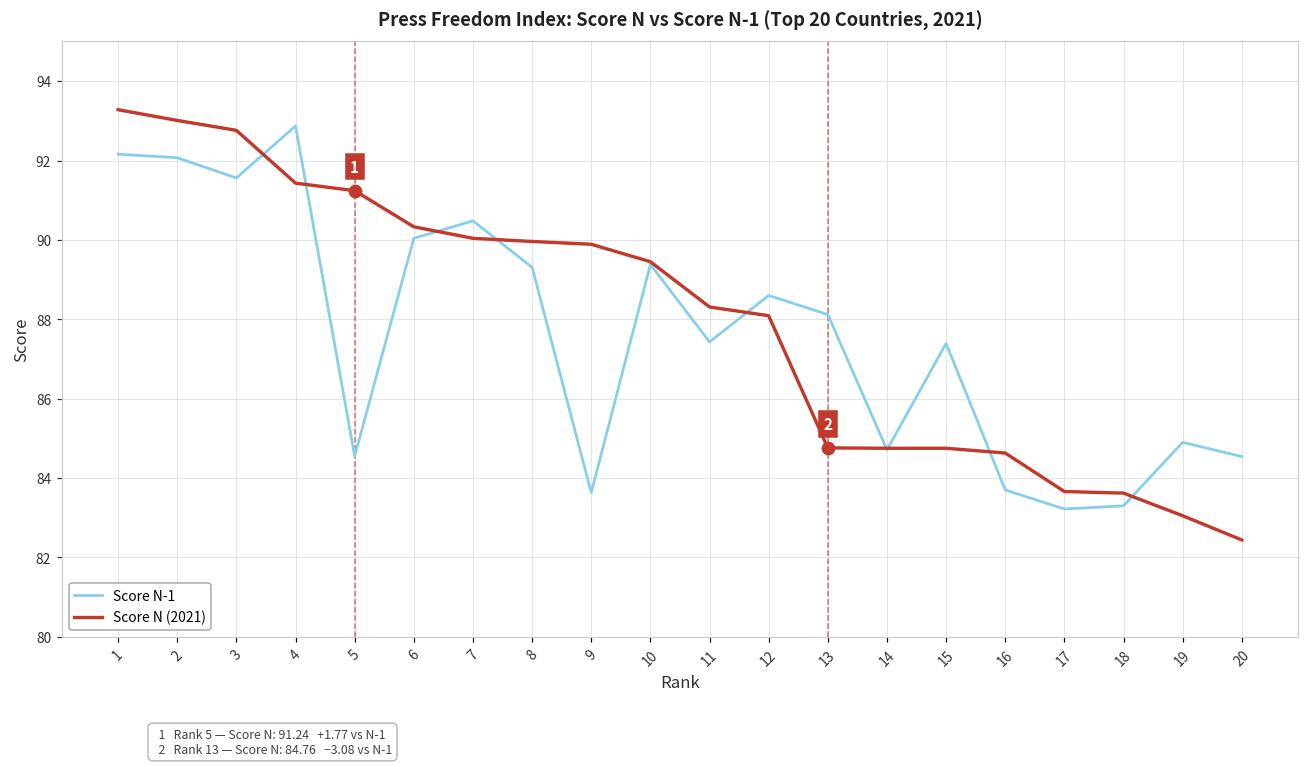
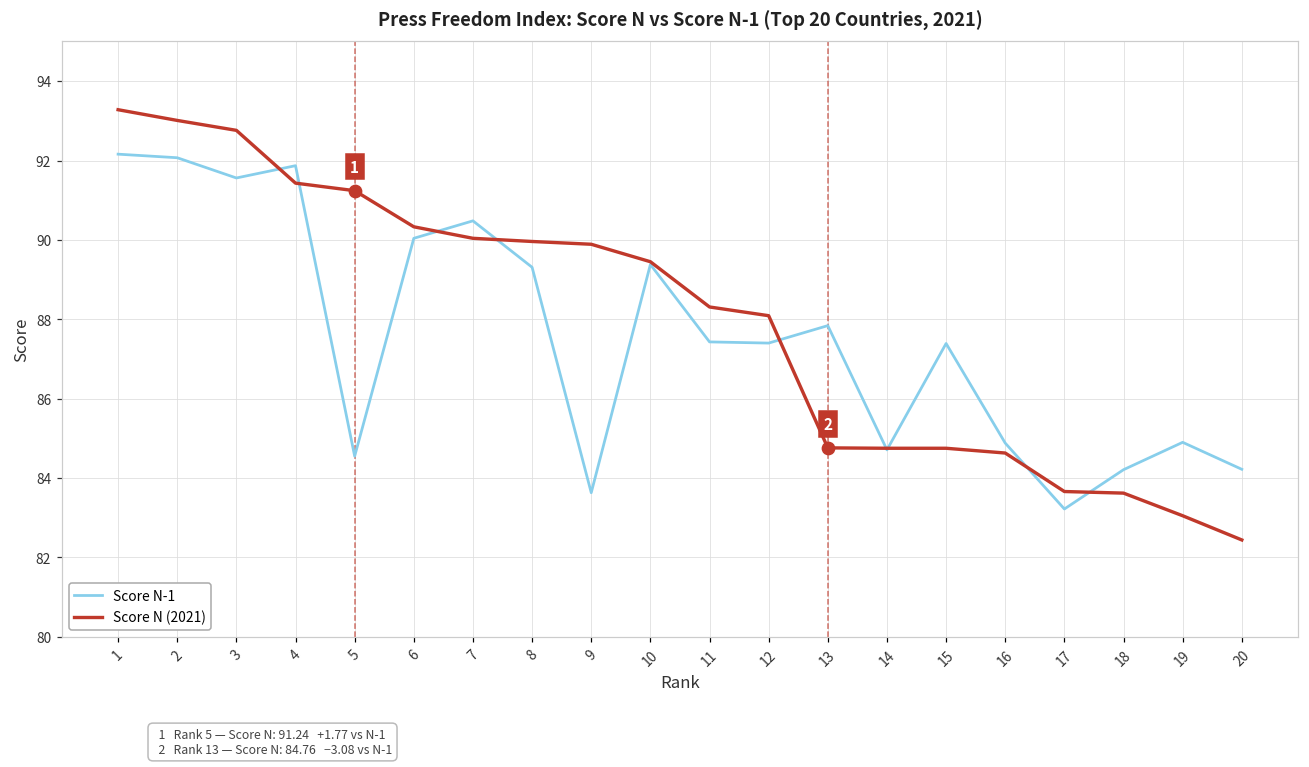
Score N-1, 4: 92.9 -> 91.9
Score N-1, 12: 88.6 -> 87.4
Score N-1, 13: 88.1 -> 87.8
Score N-1, 16: 83.7 -> 84.9
Score N-1, 18: 83.3 -> 84.2
Score N-1, 20: 84.5 -> 84.2
